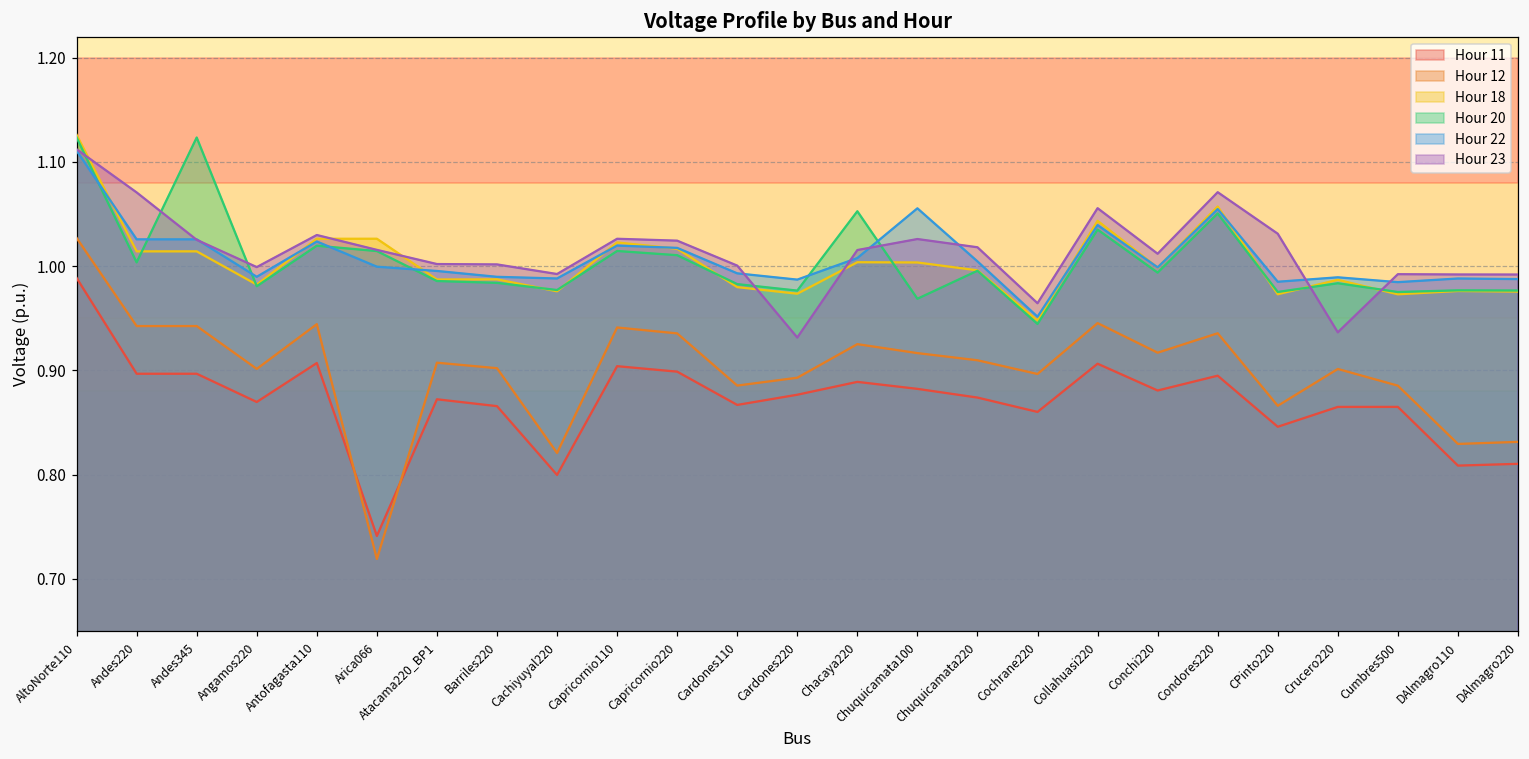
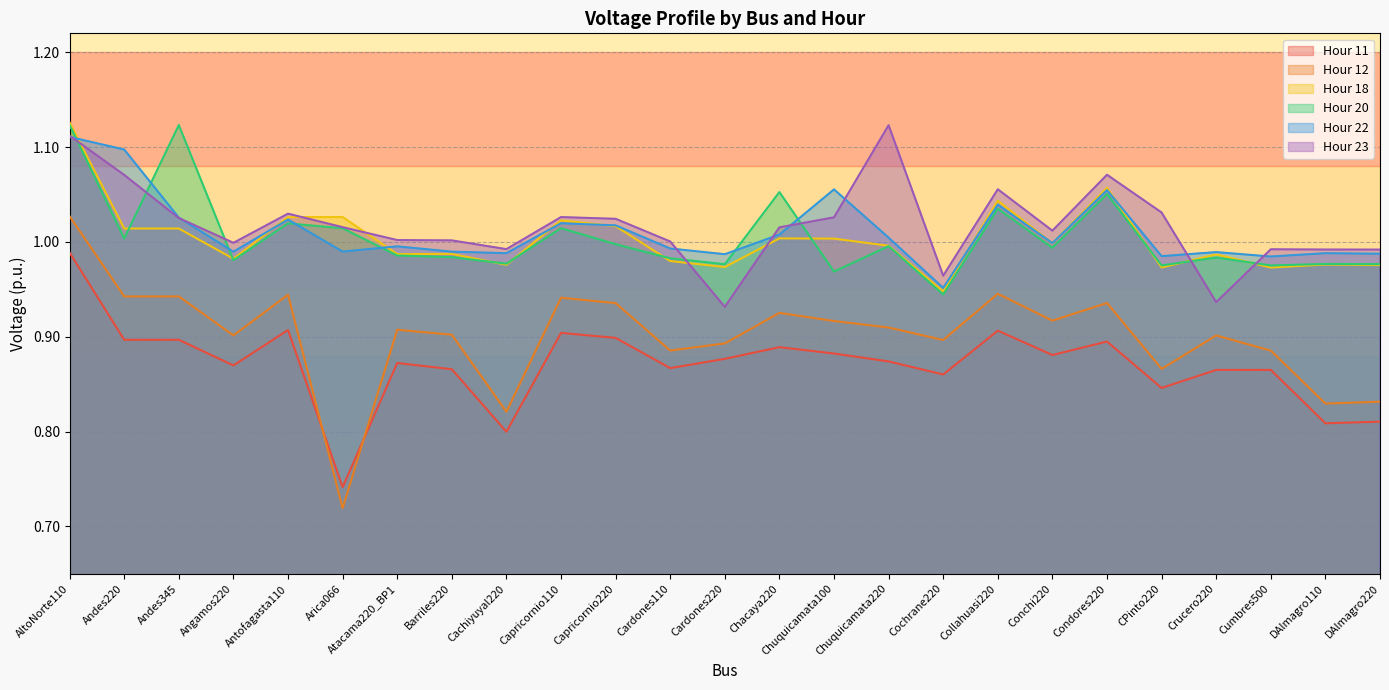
Hour 22, Andes220: 1.03 -> 1.10
Hour 22, Arica066: 1.00 -> 0.99
Hour 20, Capricornio220: 1.01 -> 1.00
Hour 23, Chuquicamata220: 1.02 -> 1.12
